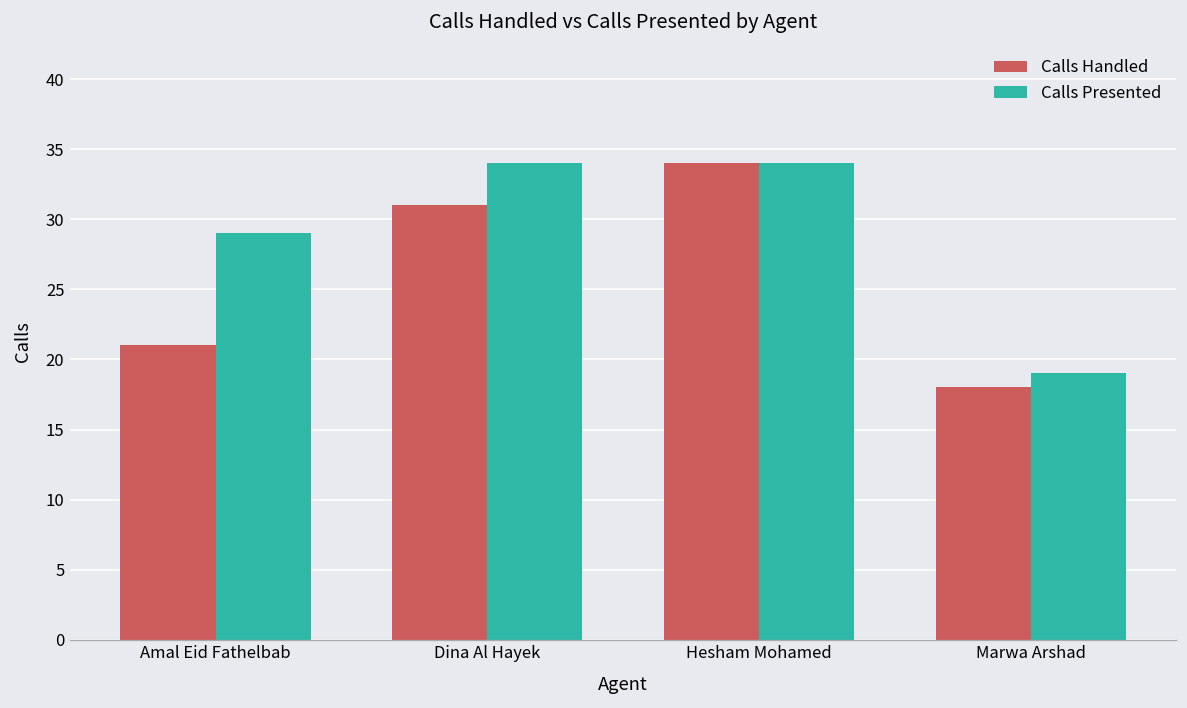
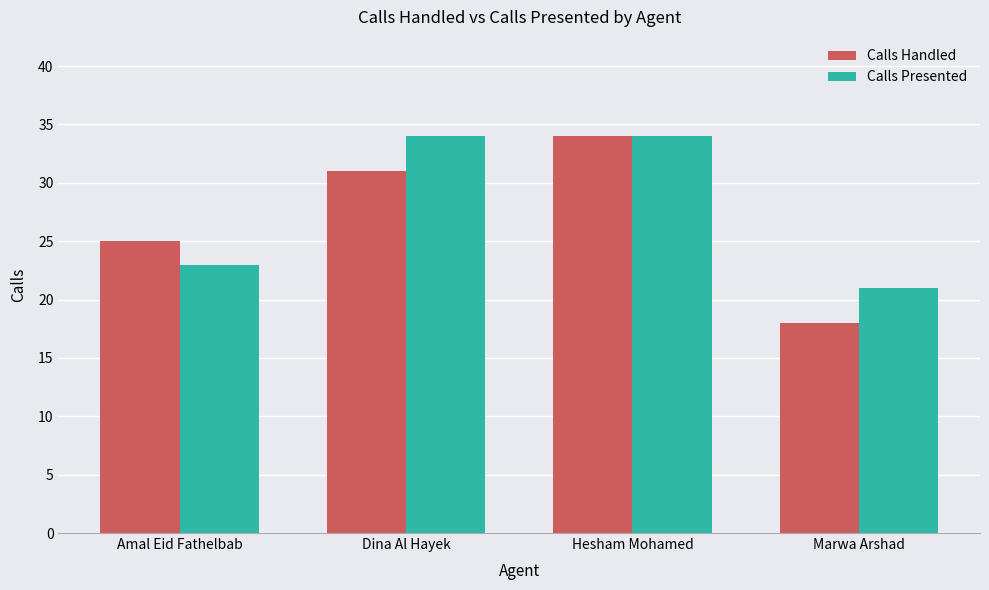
Calls Handled, Amal Eid Fathelbab: 21 -> 25
Calls Presented, Amal Eid Fathelbab: 29 -> 23
Calls Presented, Marwa Arshad: 19 -> 21
